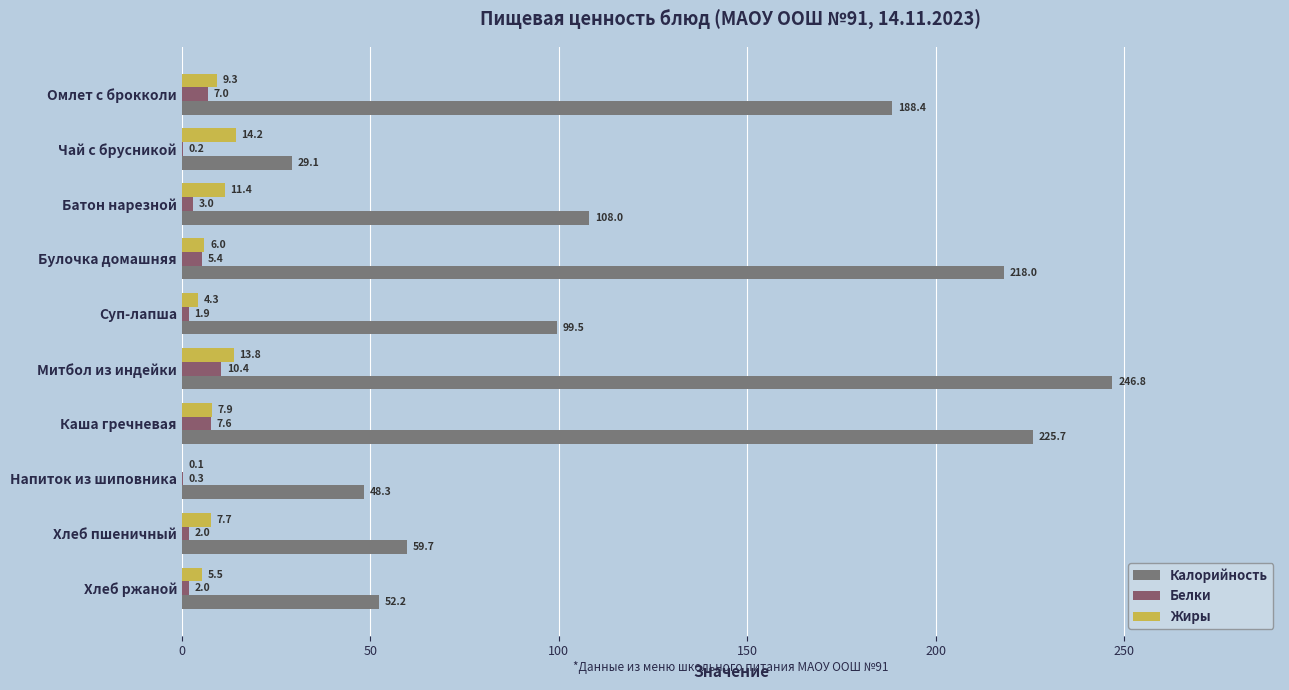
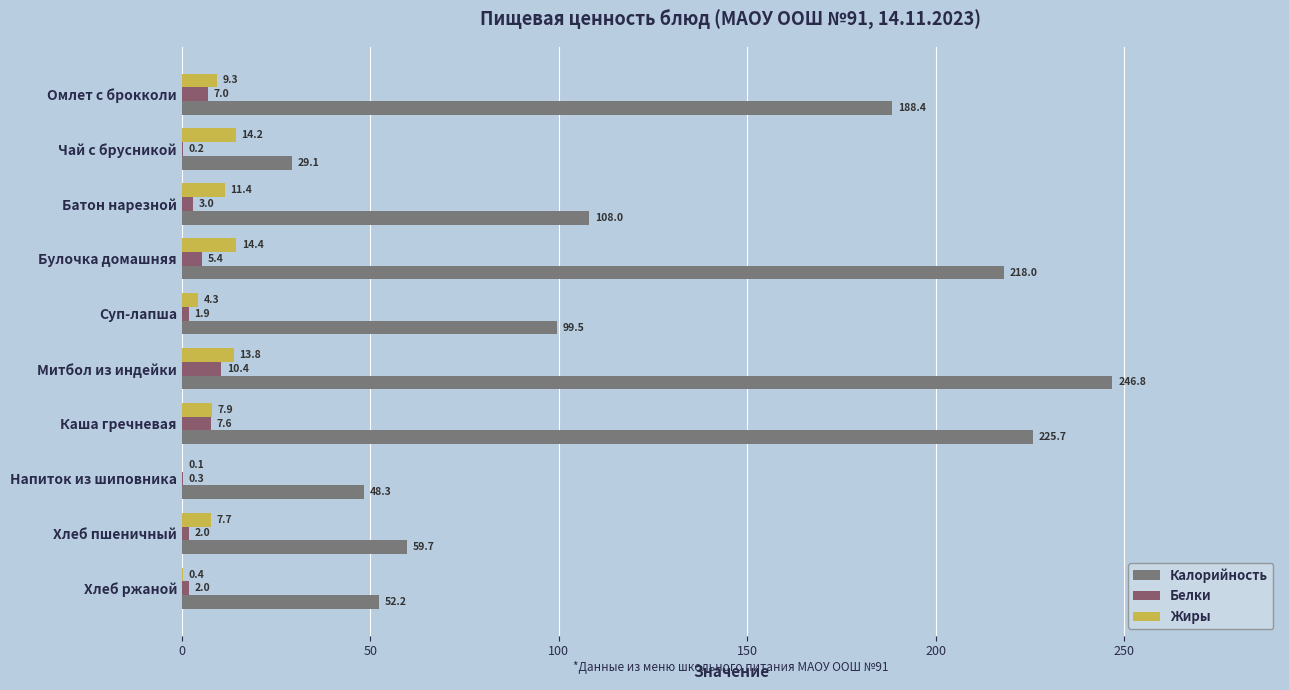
Жиры, Булочка домашняя: 6.0 -> 14.4
Жиры, Хлеб ржаной: 5.5 -> 0.4
